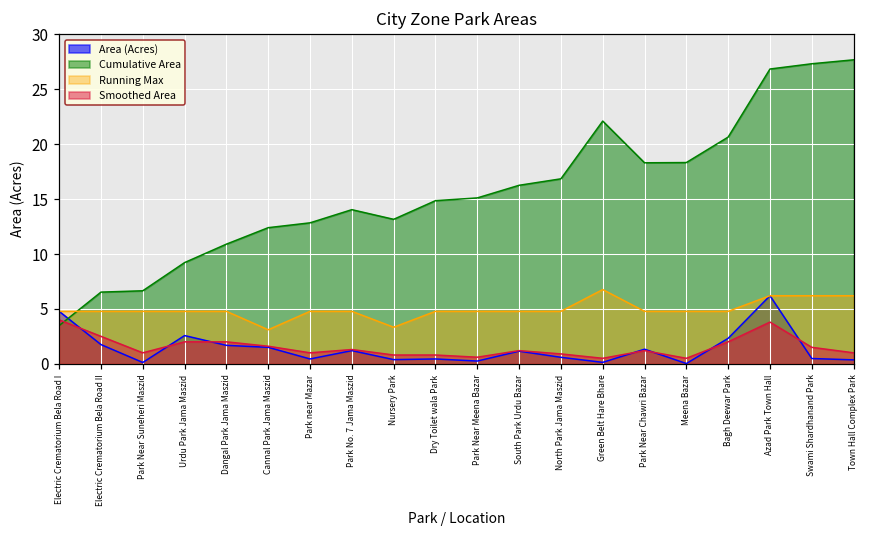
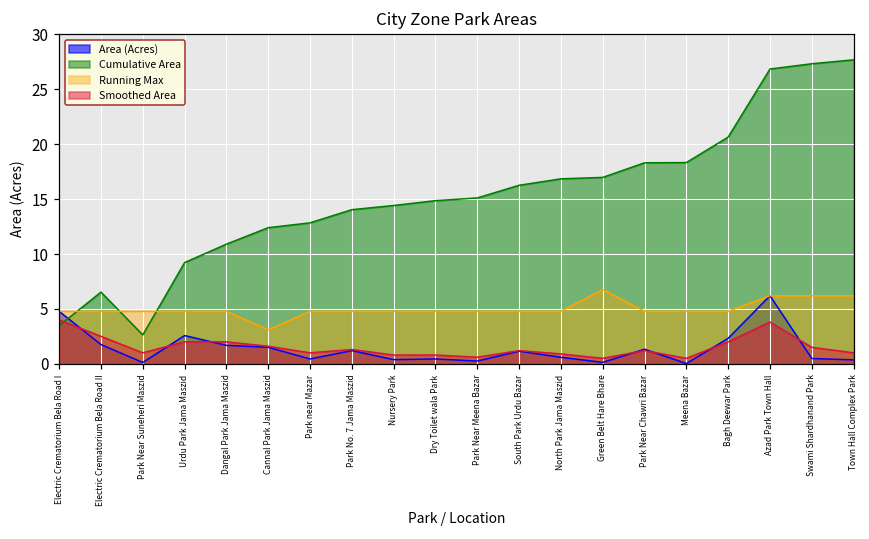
Cumulative Area, Park Near Suneheri Maszid: 7 -> 3
Cumulative Area, Nursery Park: 13 -> 14
Running Max, Nursery Park: 3 -> 5
Cumulative Area, Green Belt Hare Bhare: 22 -> 17
